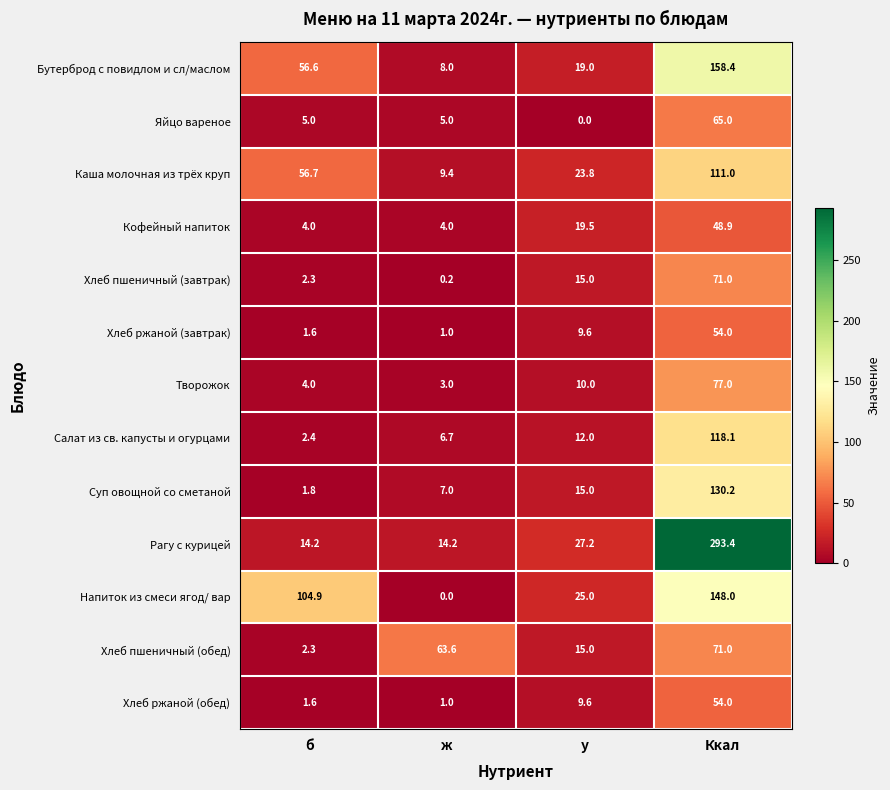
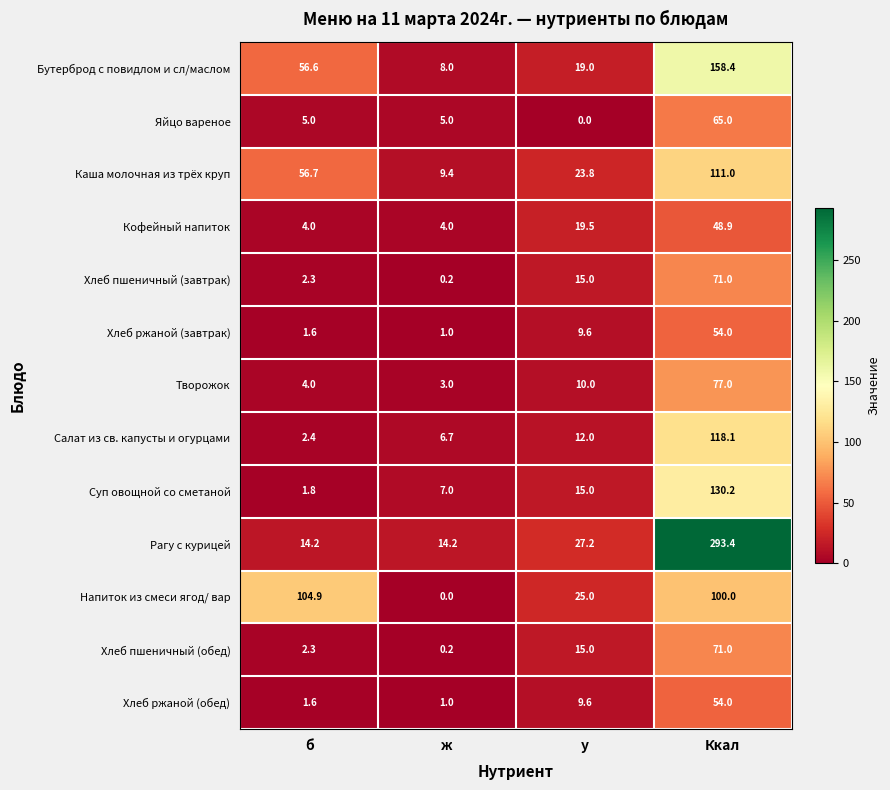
Напиток из смеси ягод/ вар, Ккал: 148.0 -> 100.0
Хлеб пшеничный (обед), ж: 63.6 -> 0.2
